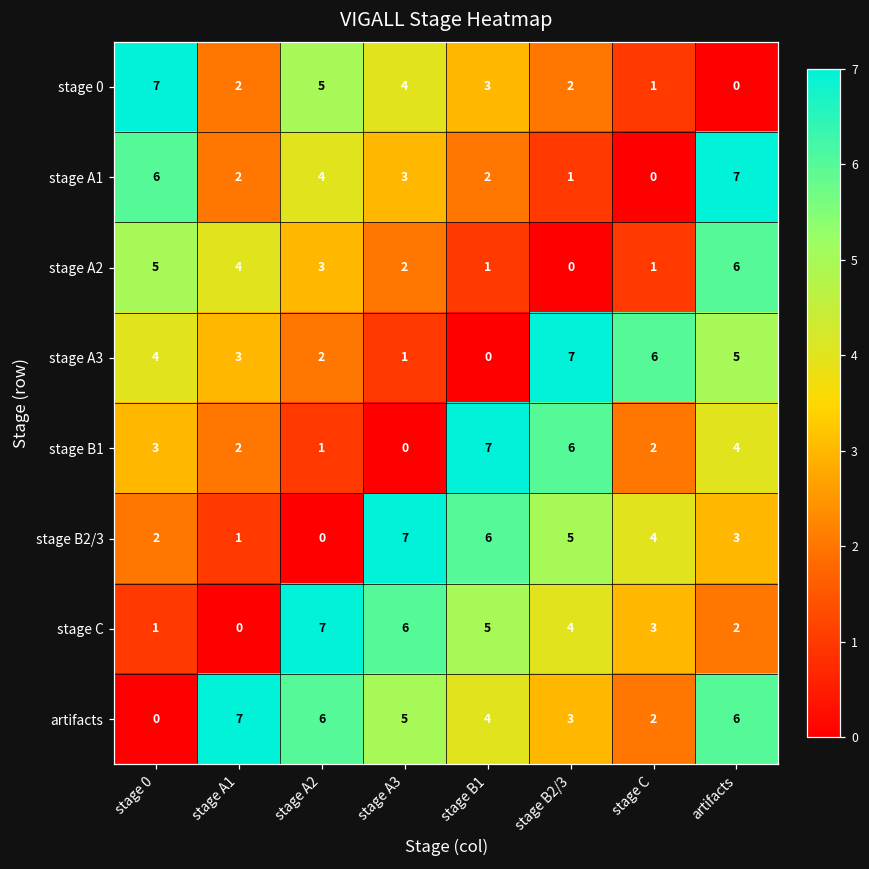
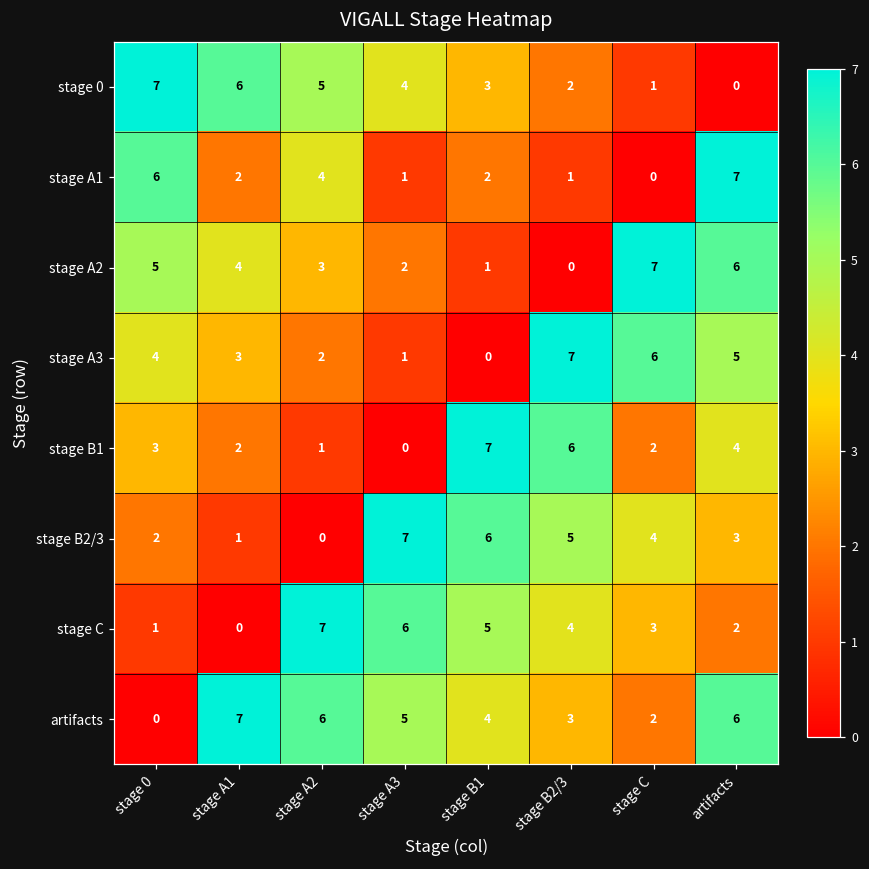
stage 0, stage A1: 2 -> 6
stage A1, stage A3: 3 -> 1
stage A2, stage C: 1 -> 7
